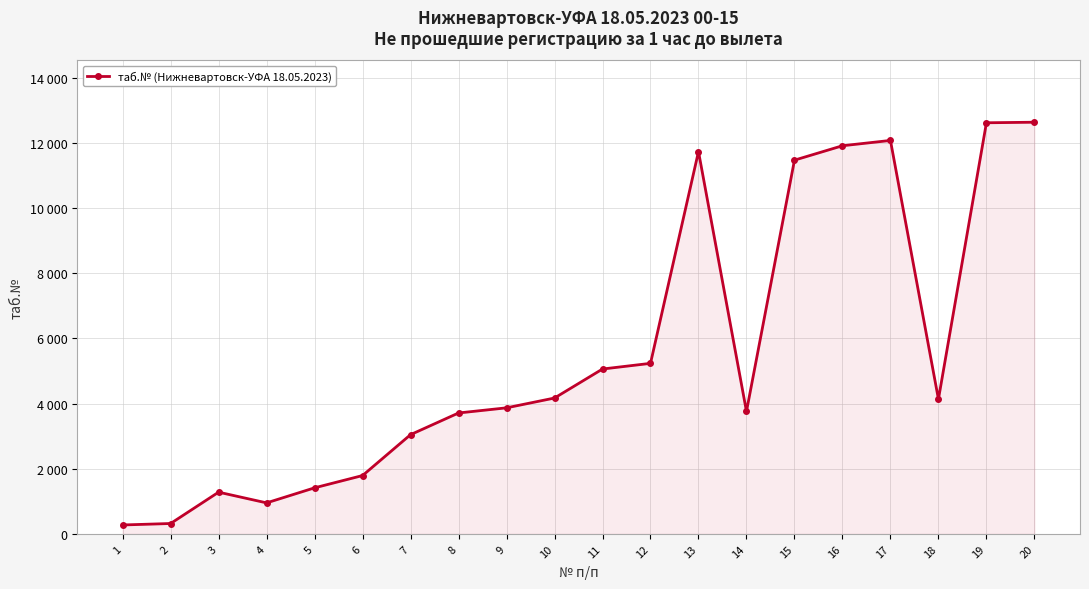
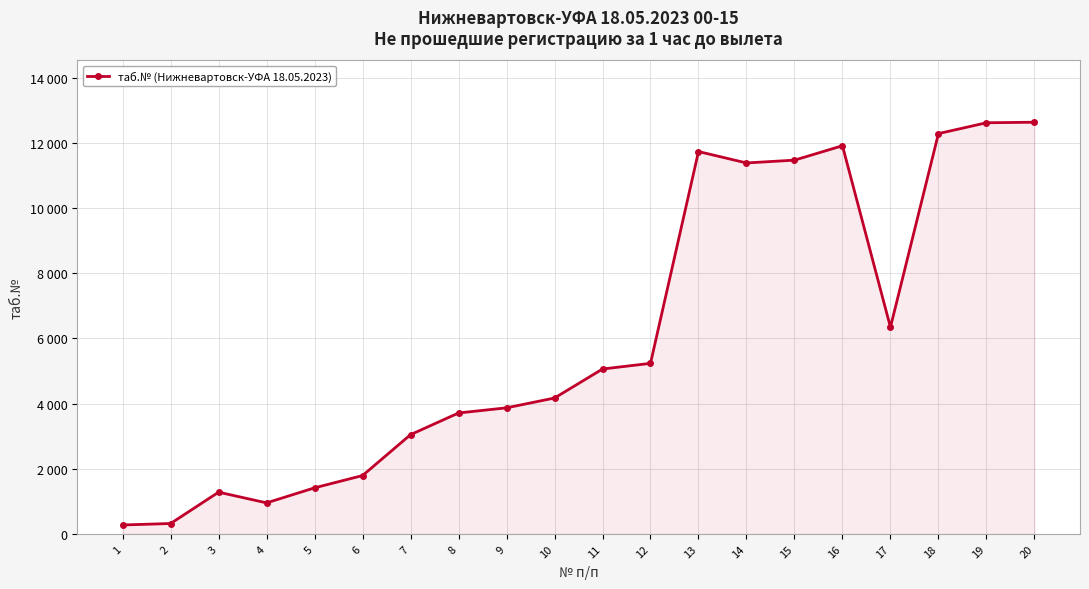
14: 3800 -> 11400
17: 12100 -> 6300
18: 4100 -> 12300
